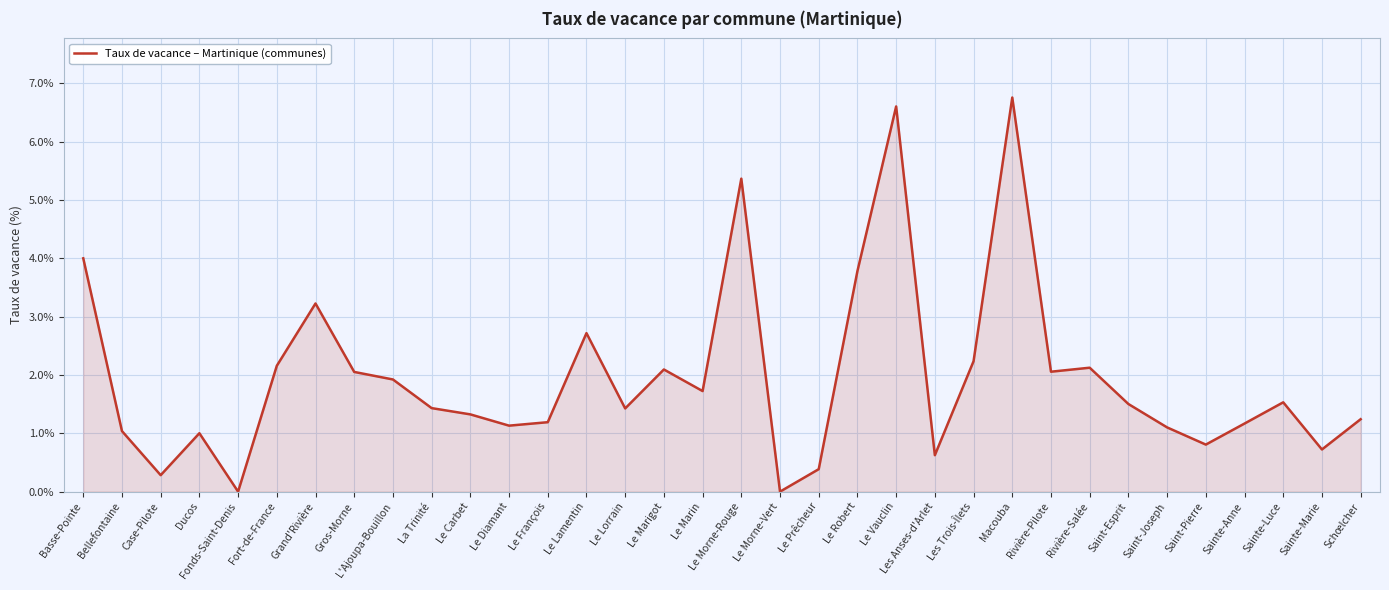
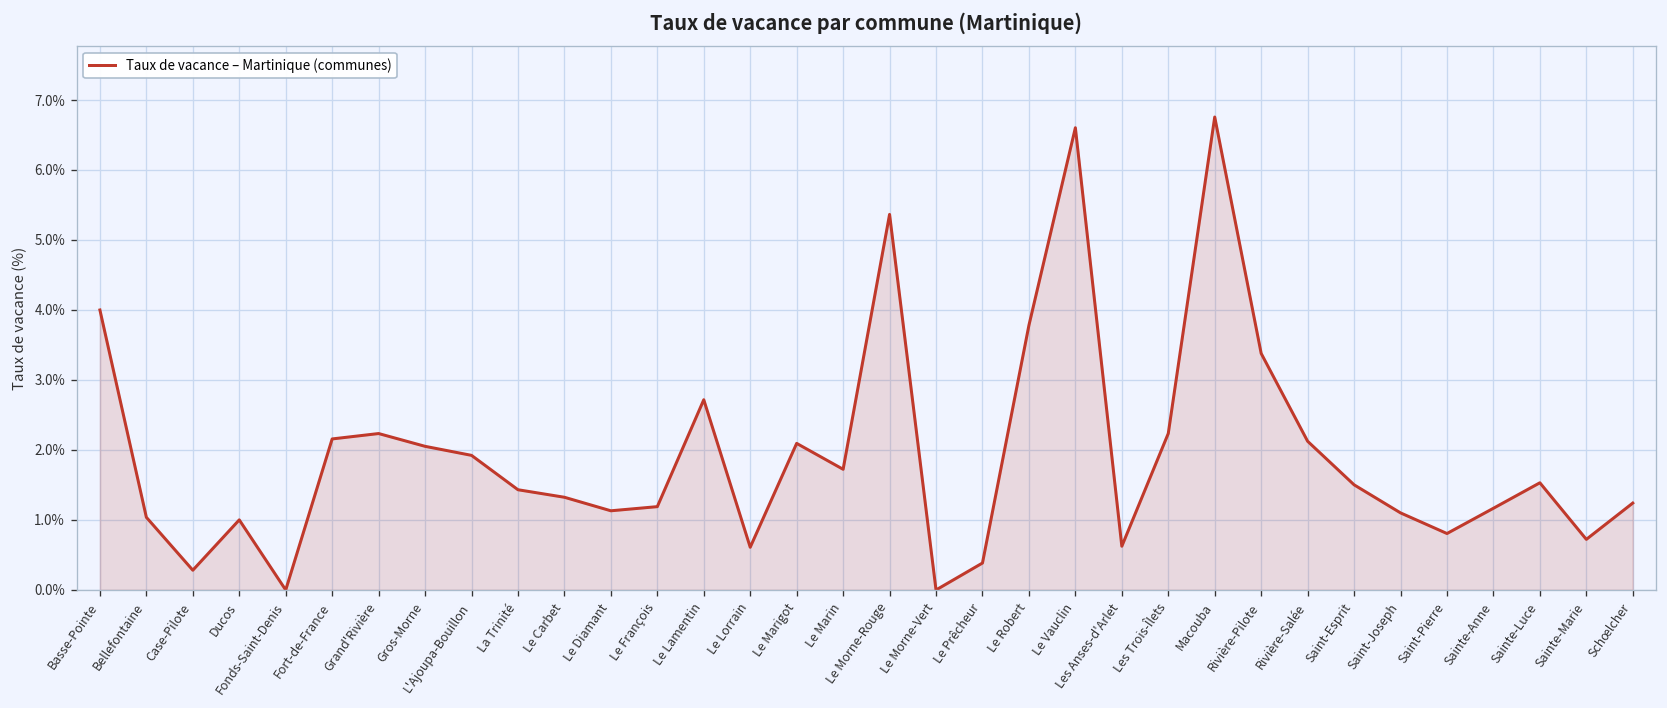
Grand'Rivière: 3.2% -> 2.2%
Le Lorrain: 1.4% -> 0.6%
Rivière-Pilote: 2.1% -> 3.4%
